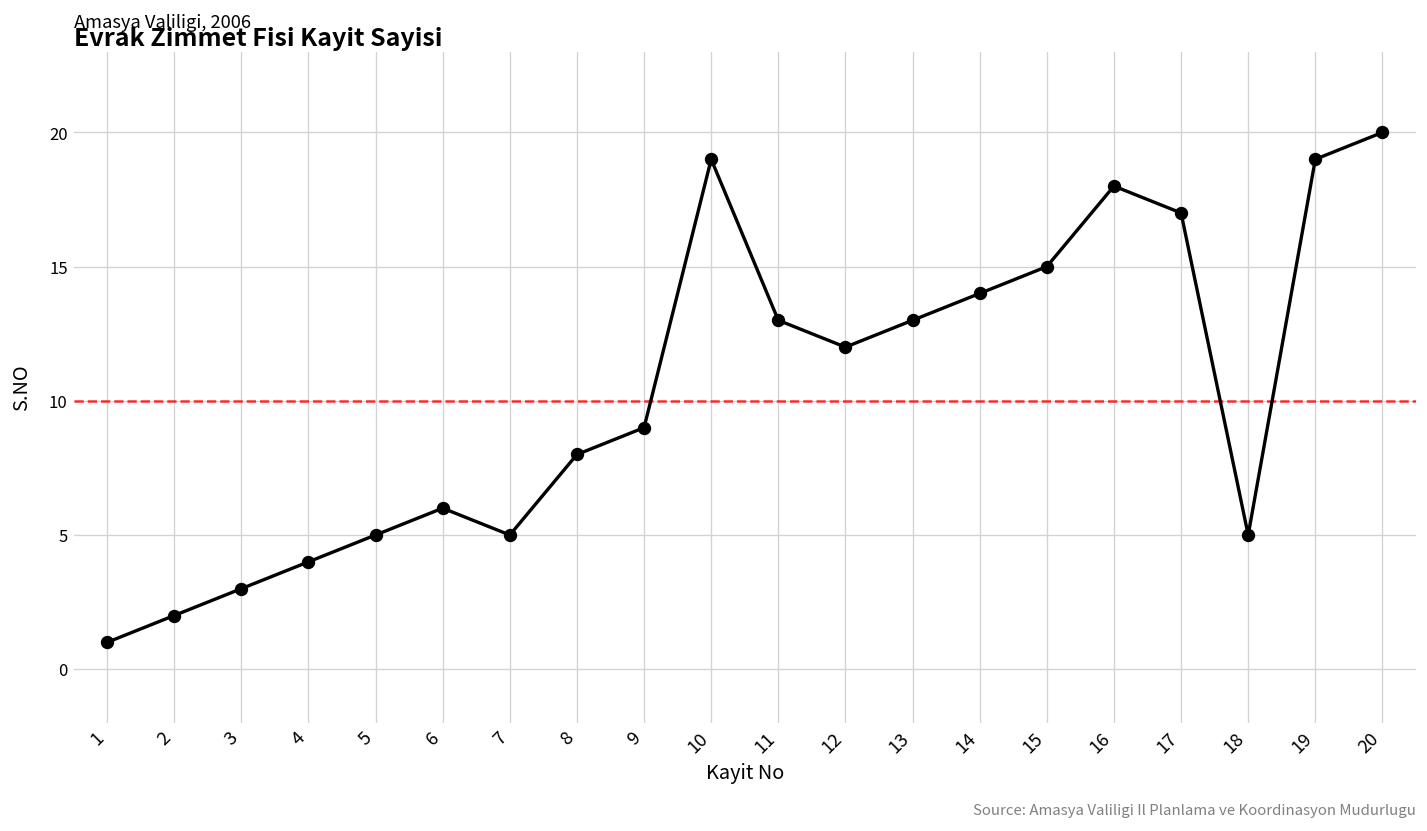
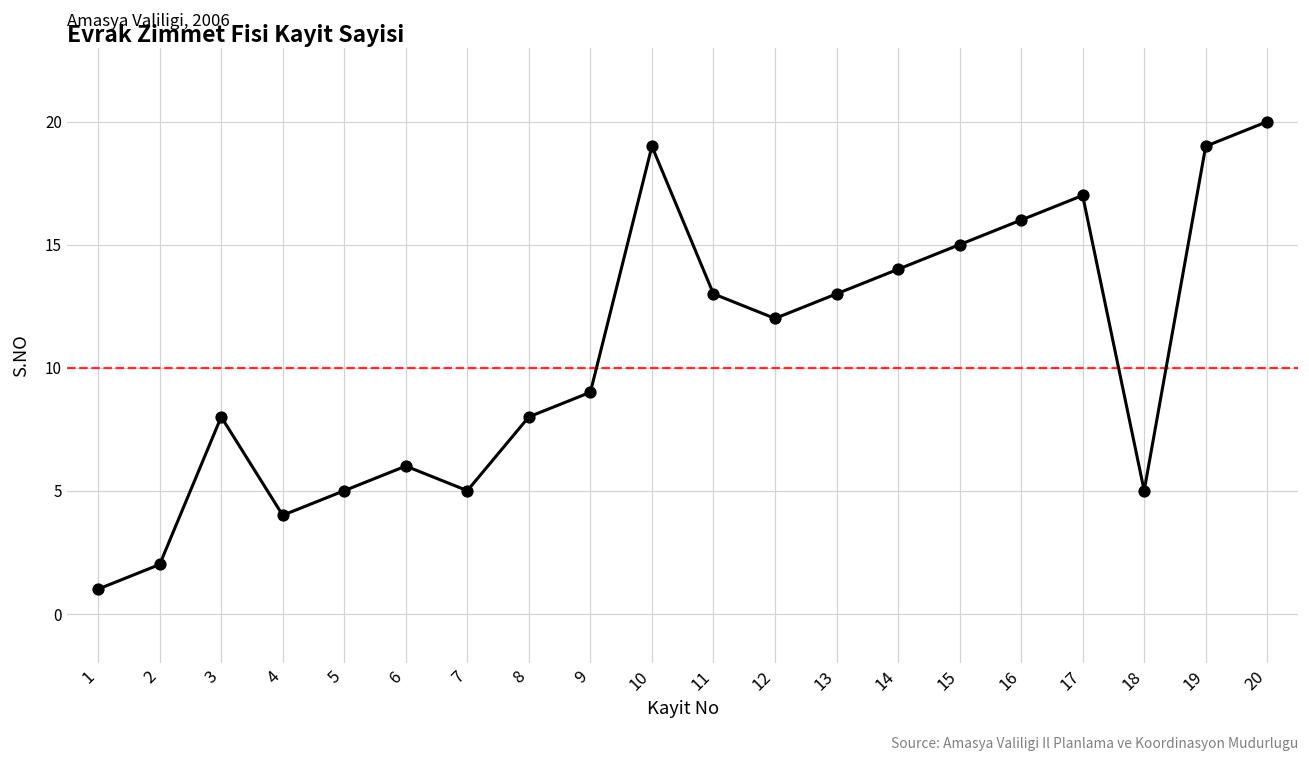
3: 3 -> 8
16: 18 -> 16
